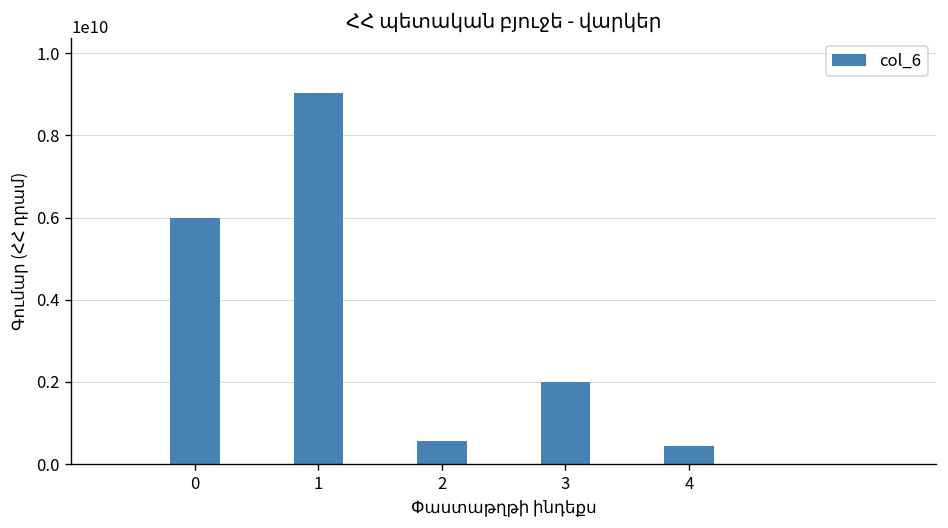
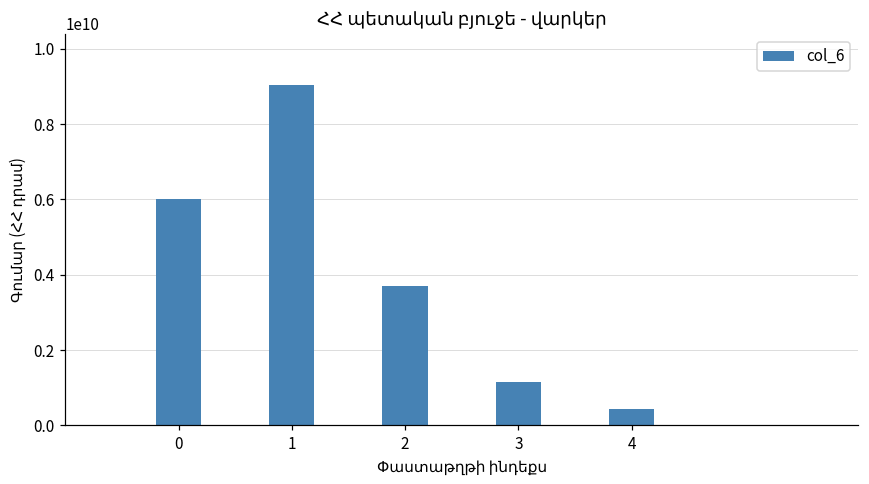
2: 600000000 -> 3700000000
3: 2000000000 -> 1200000000
